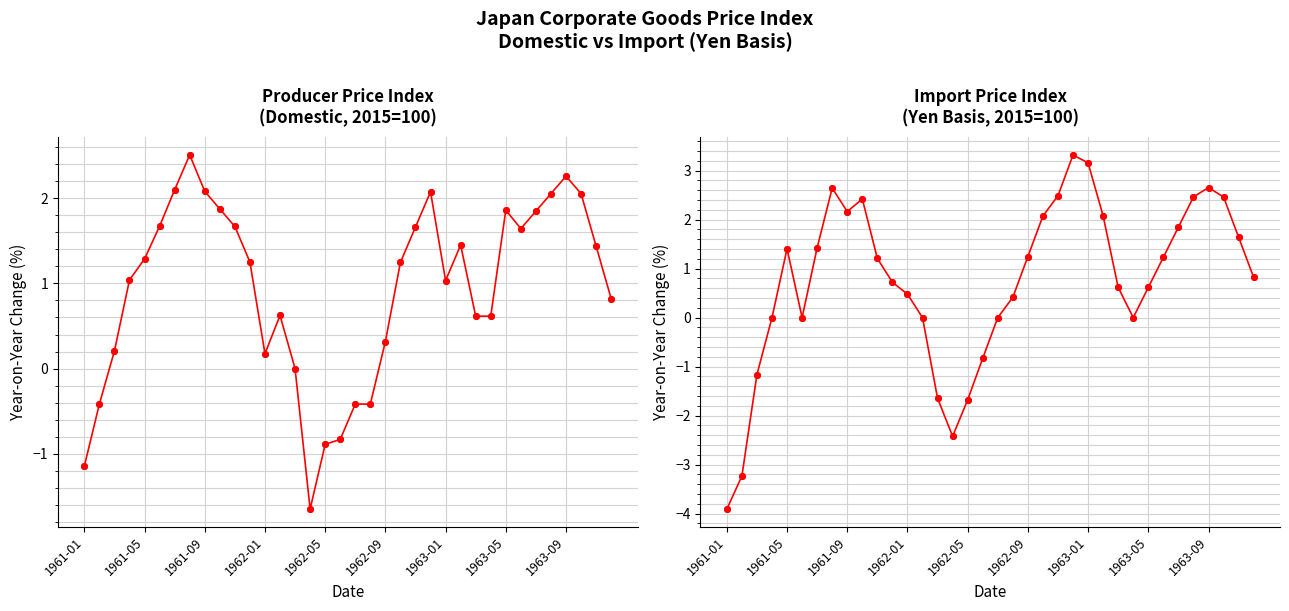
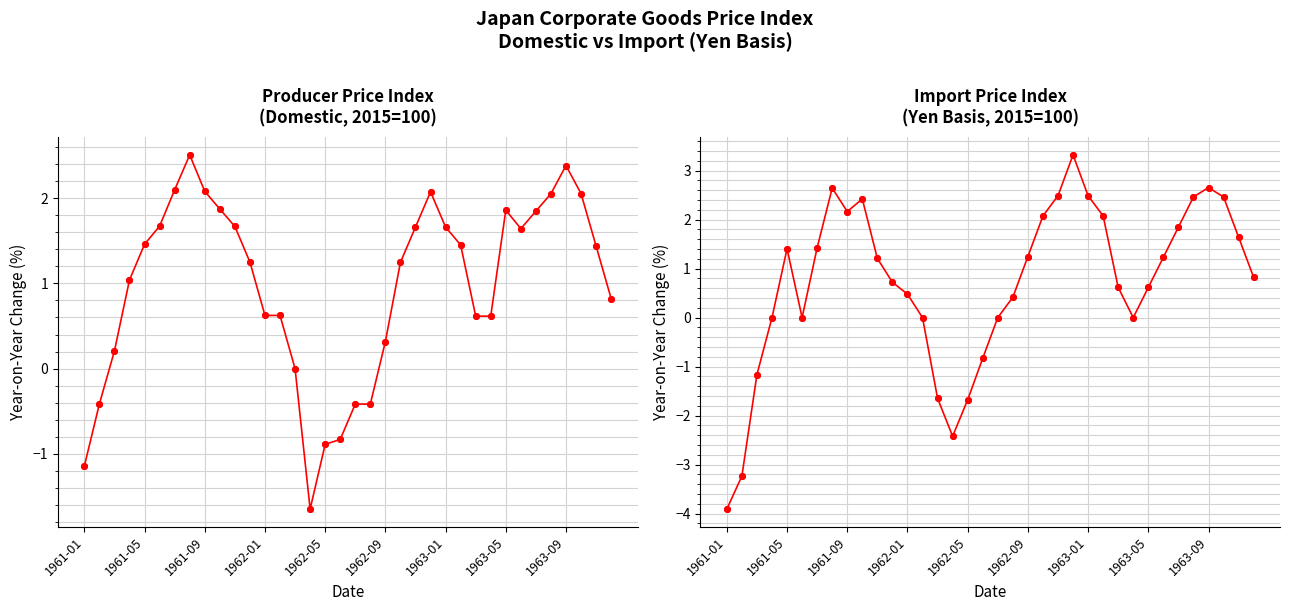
Producer Price Index (Domestic, 2015=100), 1961-05: 1.3 -> 1.5
Producer Price Index (Domestic, 2015=100), 1962-01: 0.2 -> 0.6
Producer Price Index (Domestic, 2015=100), 1963-01: 1.0 -> 1.7
Producer Price Index (Domestic, 2015=100), 1963-09: 2.3 -> 2.4
Import Price Index (Yen Basis, 2015=100), 1963-01: 3.2 -> 2.5
